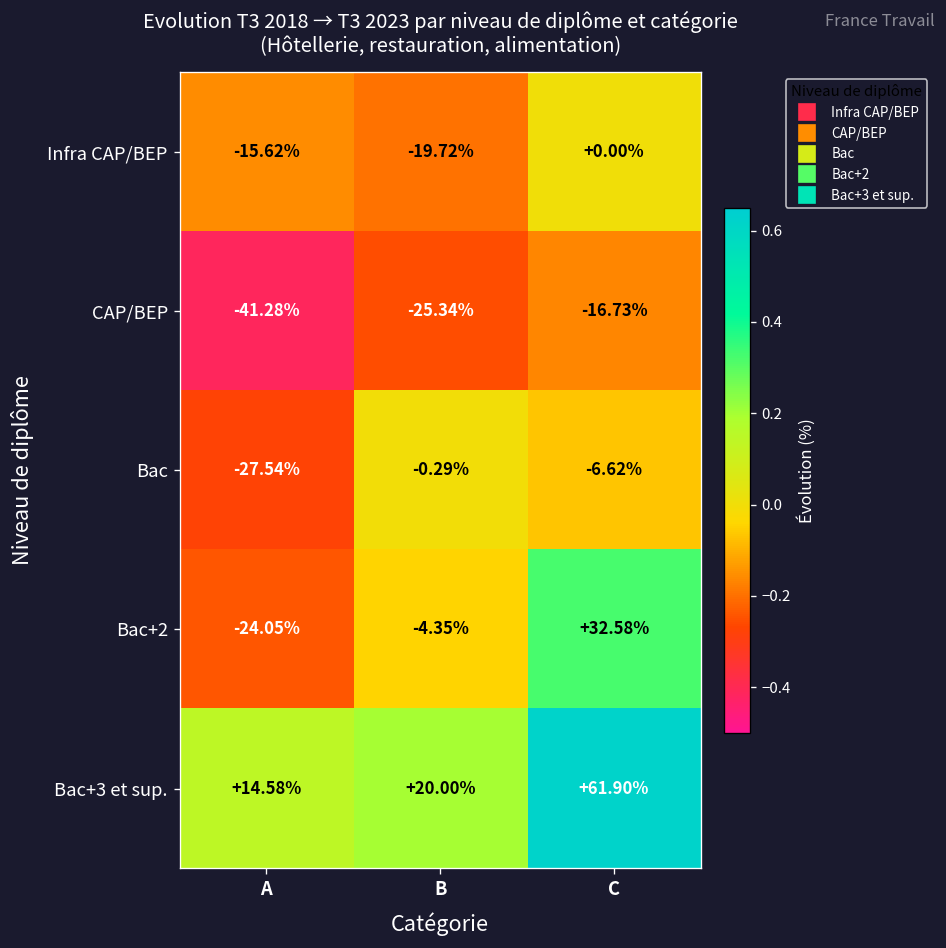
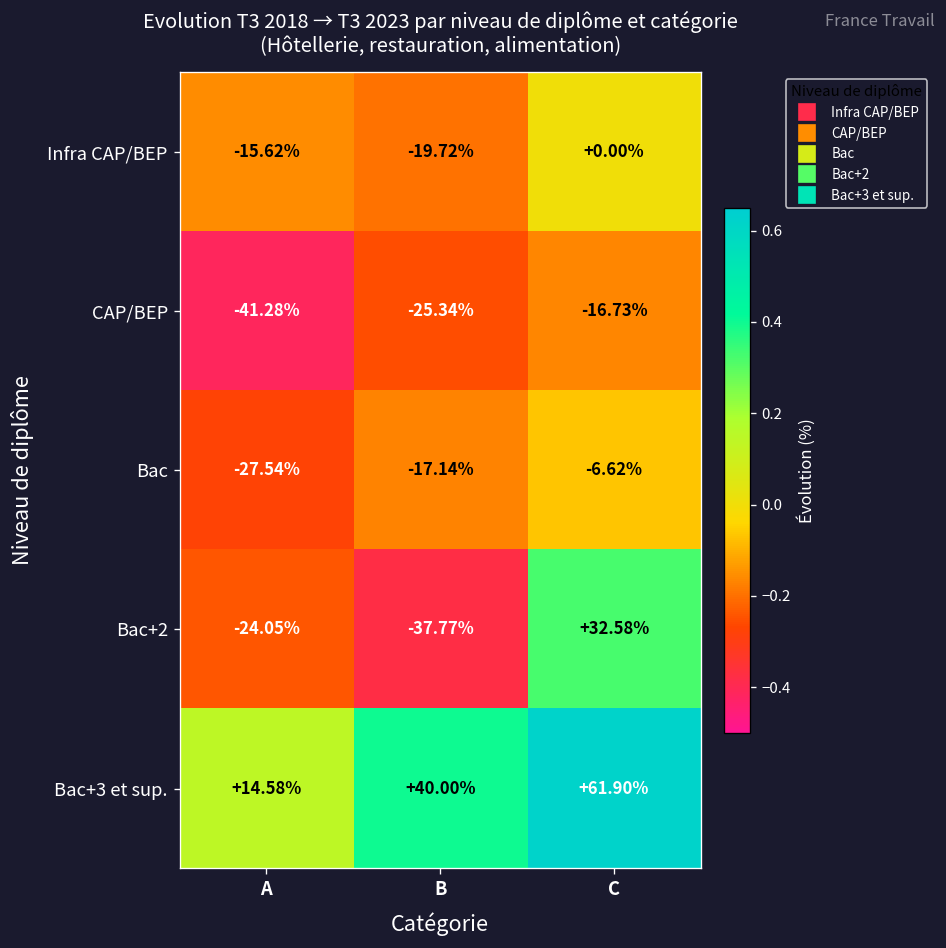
Bac, B: -0.29% -> -17.14%
Bac+2, B: -4.35% -> -37.77%
Bac+3 et sup., B: +20.00% -> +40.00%
